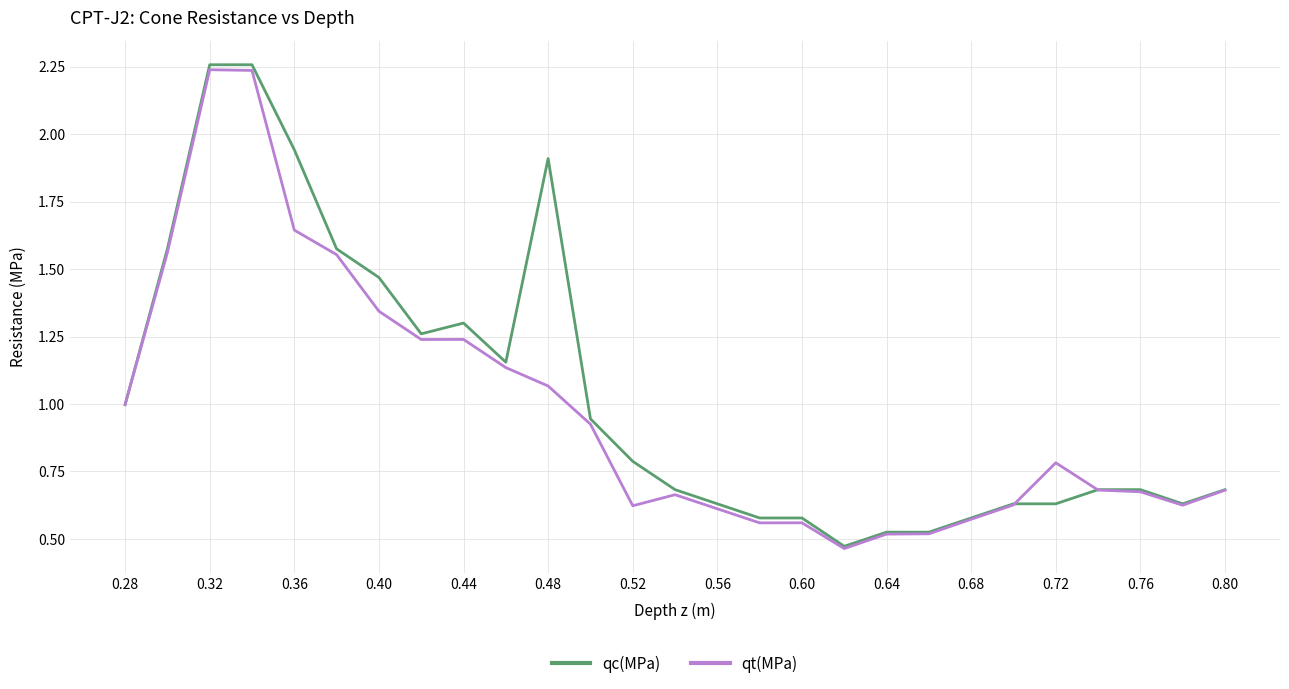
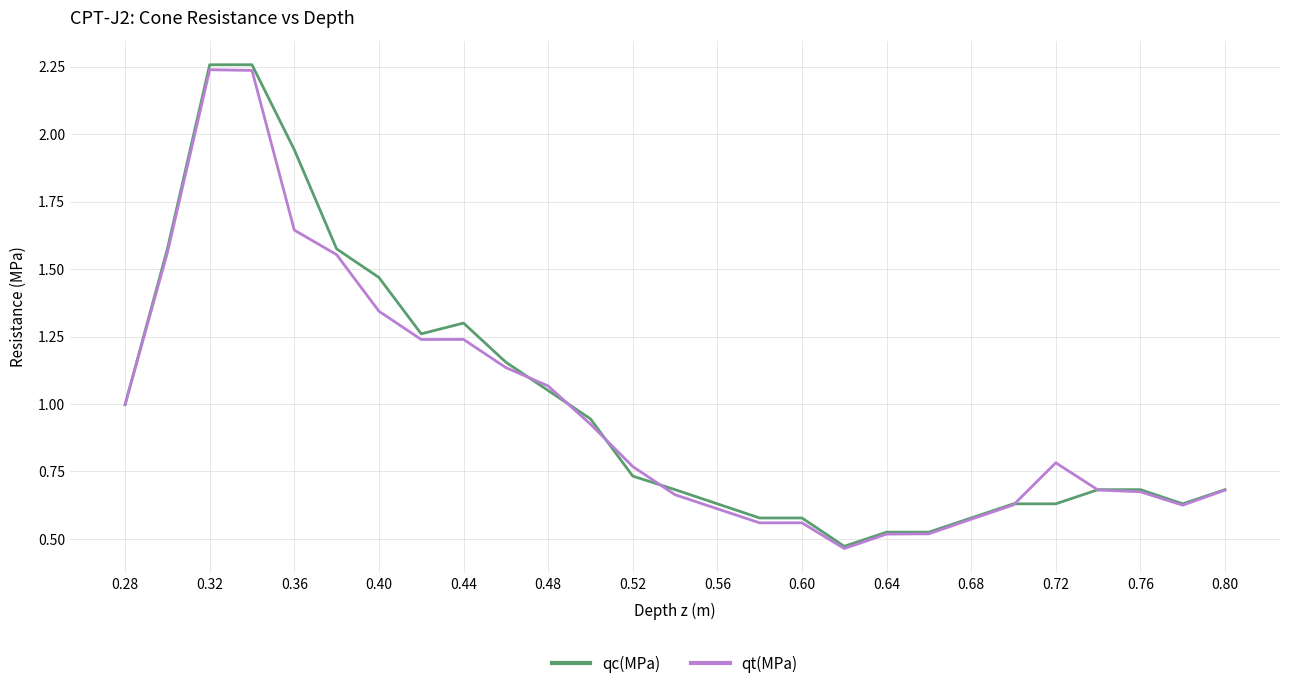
qc(MPa), 0.48: 1.91 -> 1.05
qc(MPa), 0.52: 0.79 -> 0.73
qt(MPa), 0.52: 0.62 -> 0.77
